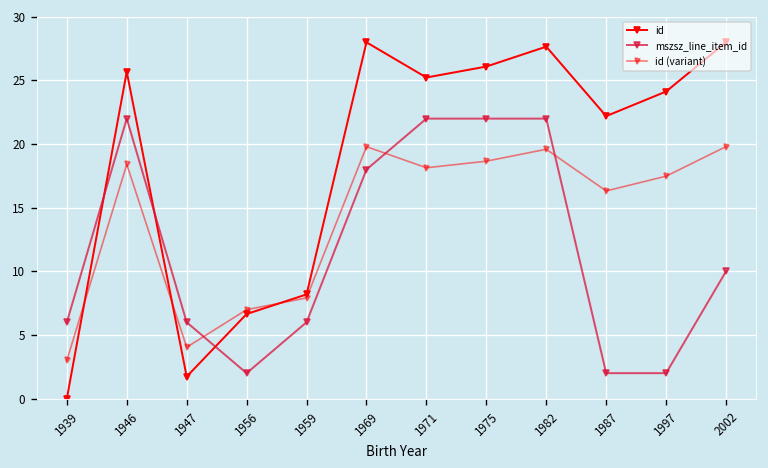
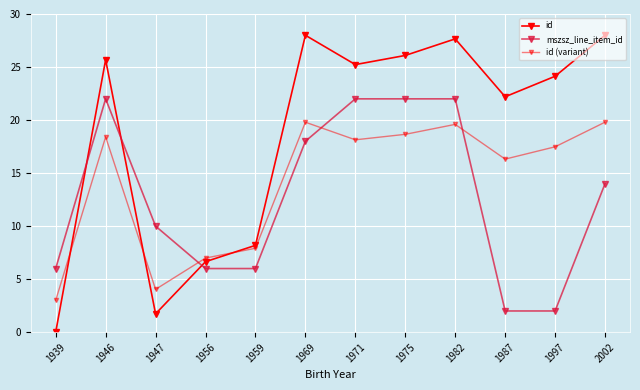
mszsz_line_item_id, 1947: 6.0 -> 10.0
mszsz_line_item_id, 1956: 2.0 -> 6.0
mszsz_line_item_id, 2002: 10.0 -> 14.0
